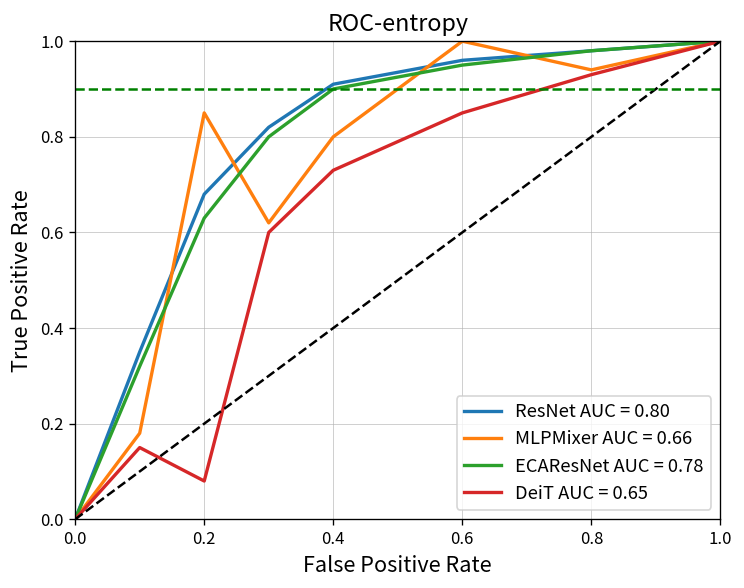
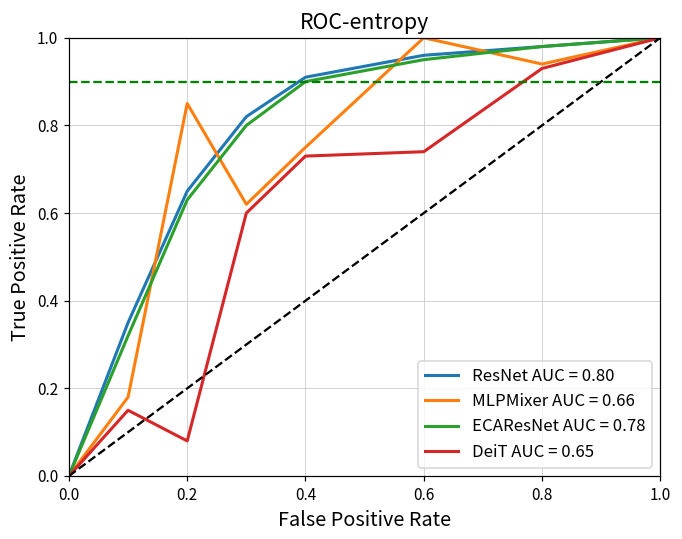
ResNet AUC = 0.80, 0.2: 0.68 -> 0.65
MLPMixer AUC = 0.66, 0.4: 0.80 -> 0.75
DeiT AUC = 0.65, 0.6: 0.85 -> 0.74
